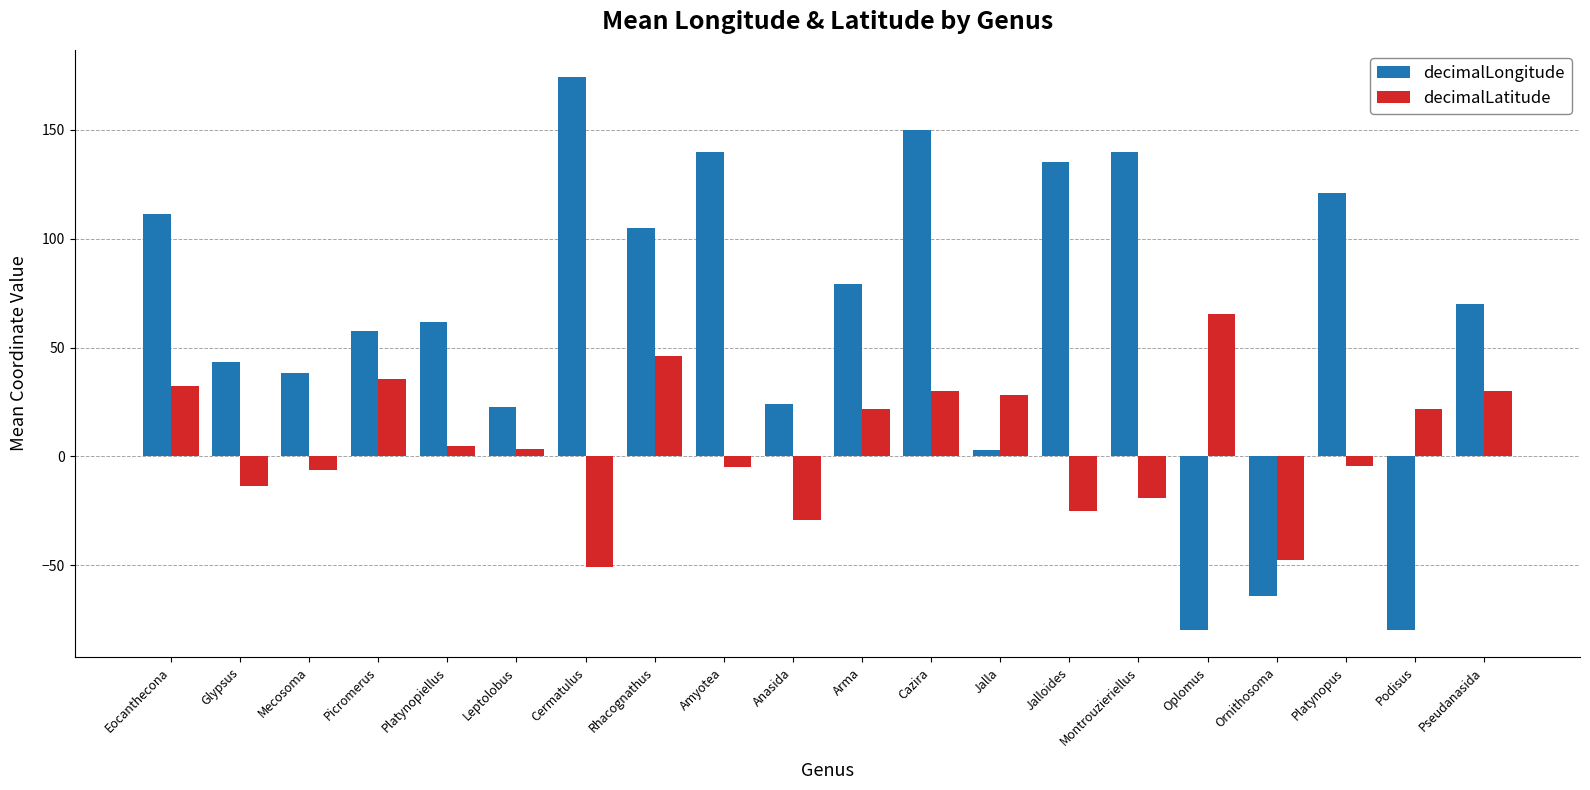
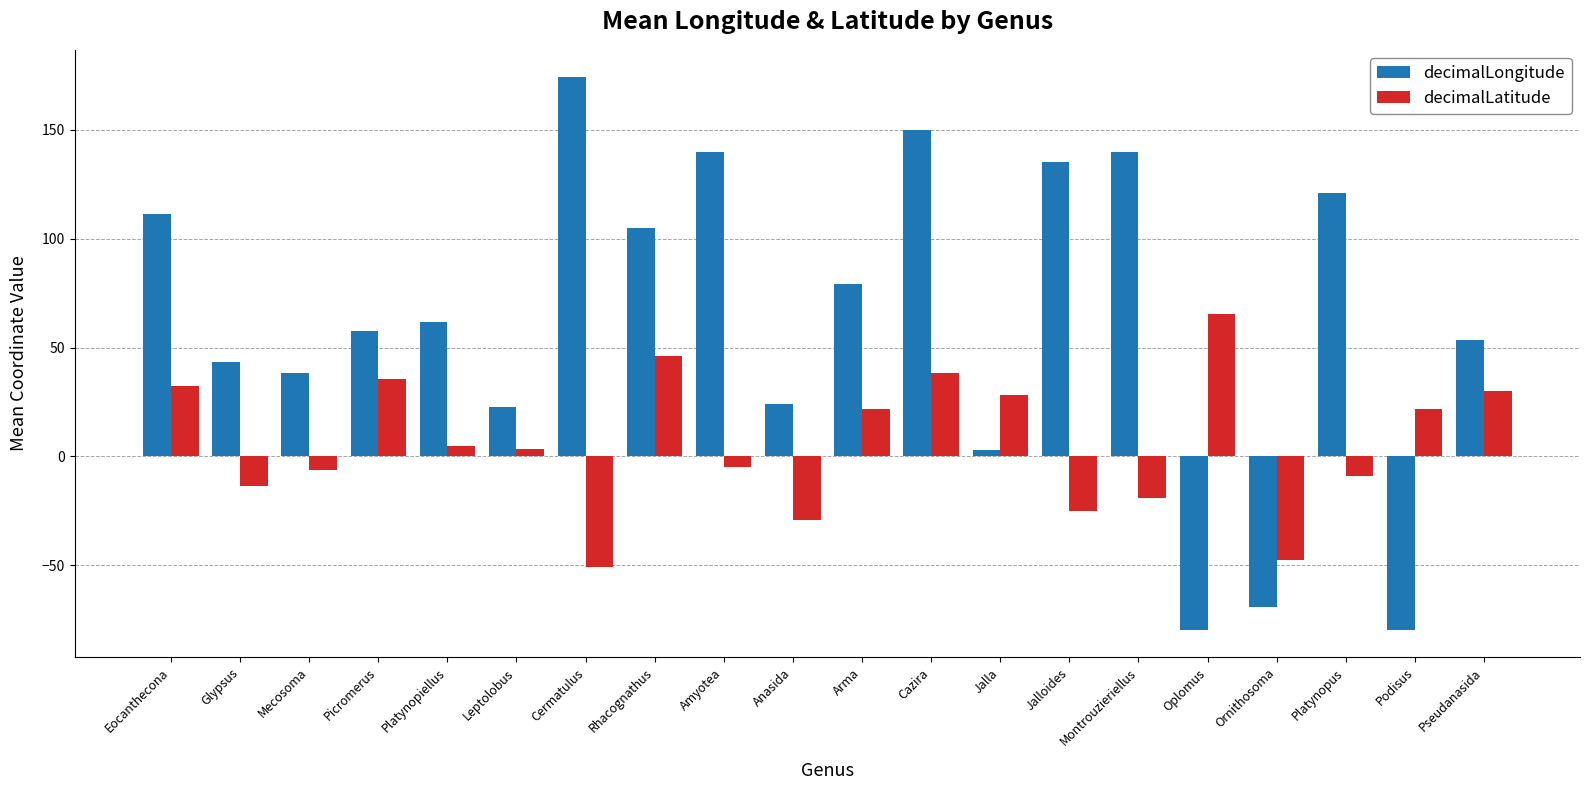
decimalLatitude, Cazira: 30 -> 39
decimalLongitude, Ornithosoma: -64 -> -69
decimalLatitude, Platynopus: -4 -> -9
decimalLongitude, Pseudanasida: 70 -> 53
